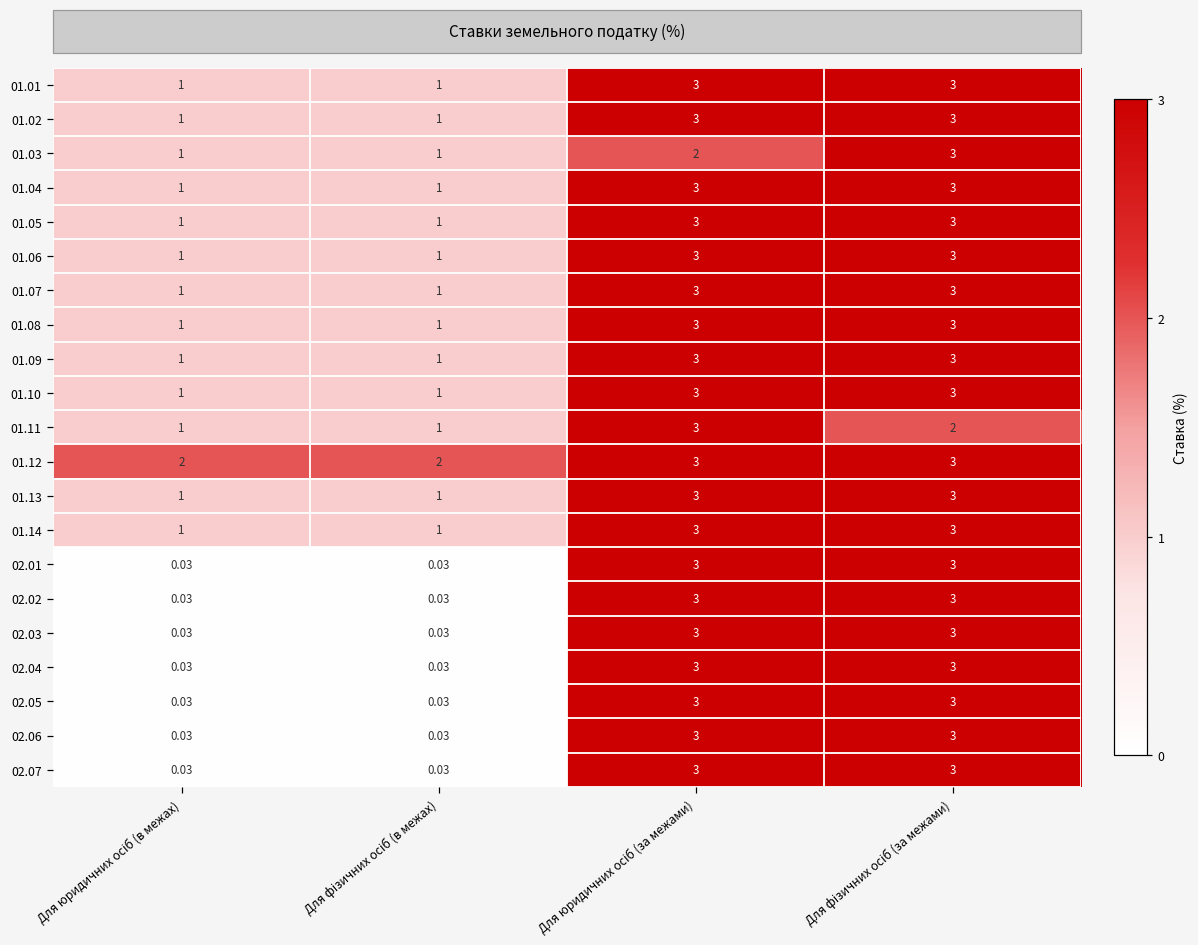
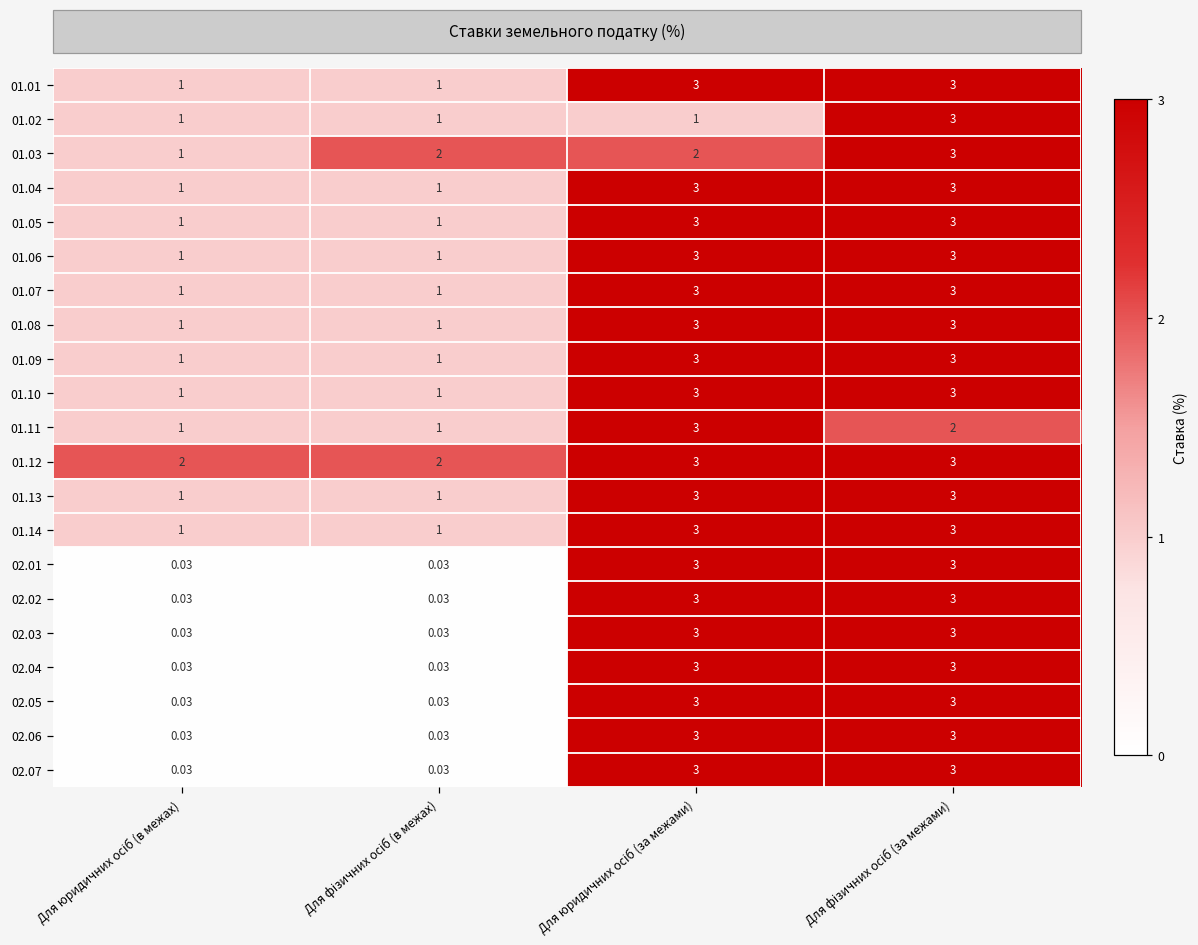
01.02, Для юридичних осіб (за межами): 3 -> 1
01.03, Для фізичних осіб (в межах): 1 -> 2
